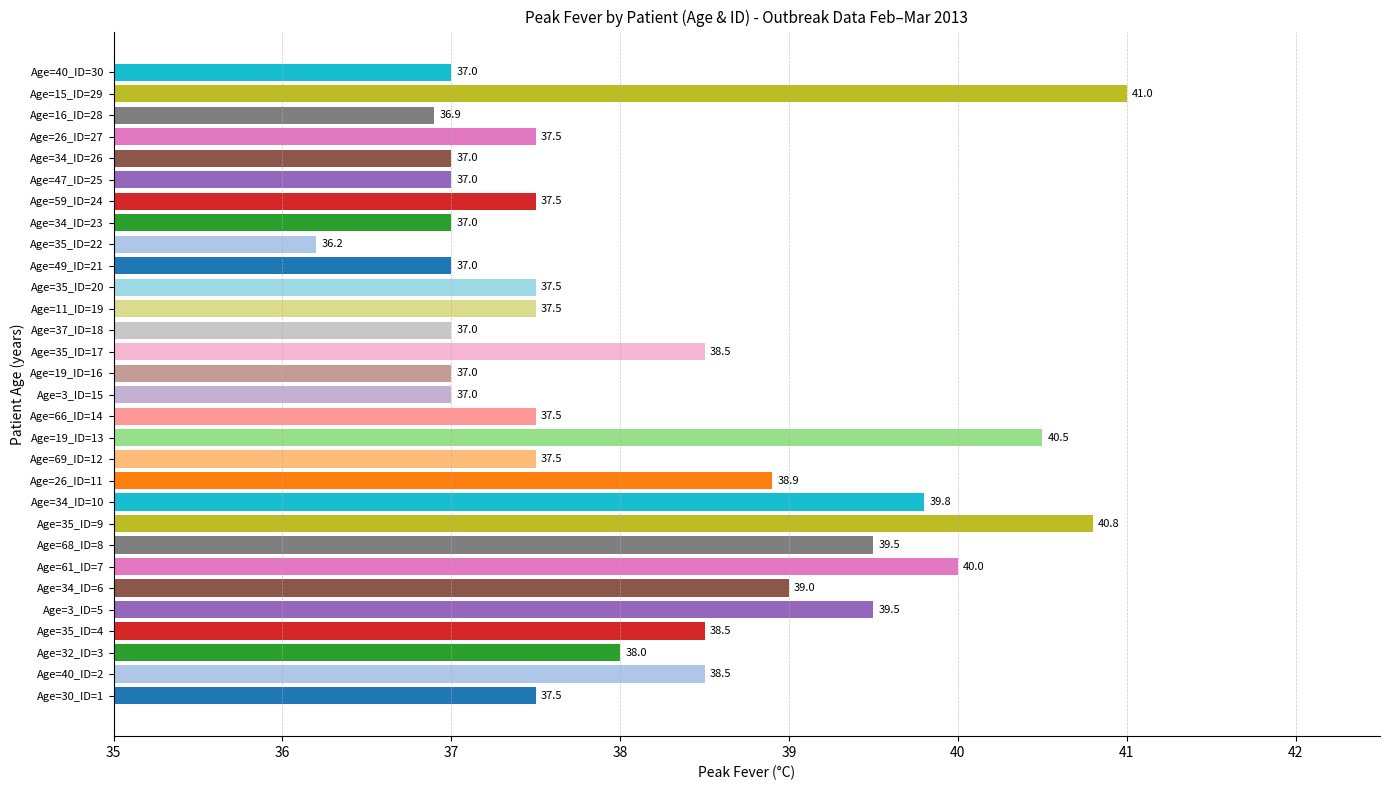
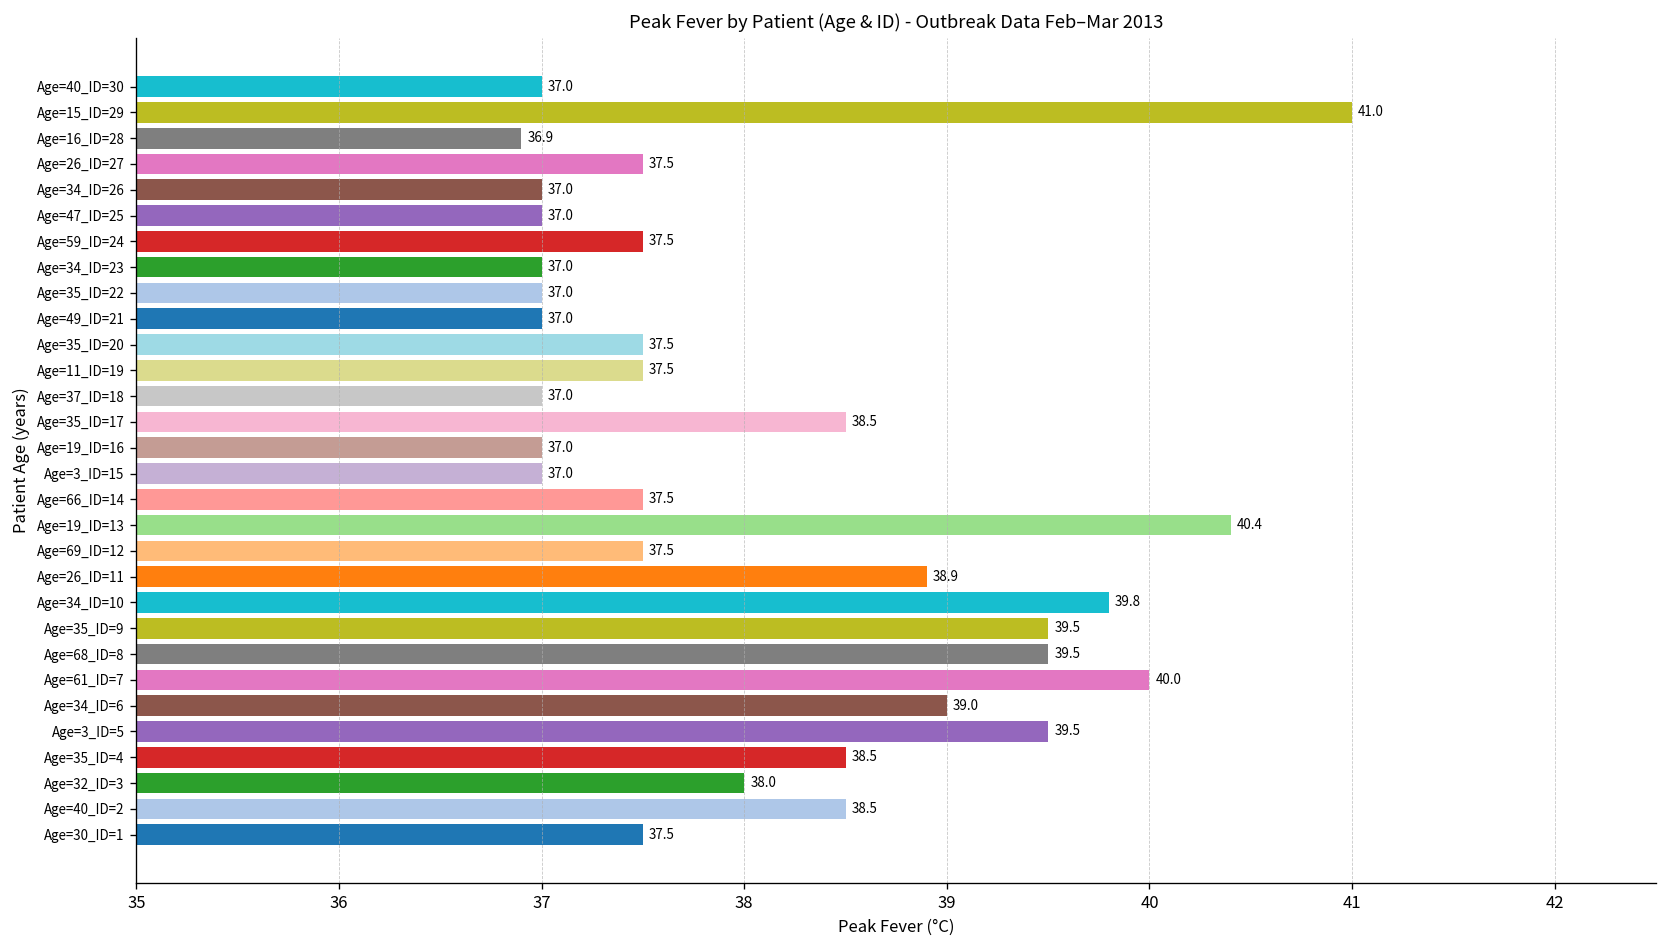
Age=35_ID=22: 36.2 -> 37.0
Age=19_ID=13: 40.5 -> 40.4
Age=35_ID=9: 40.8 -> 39.5
